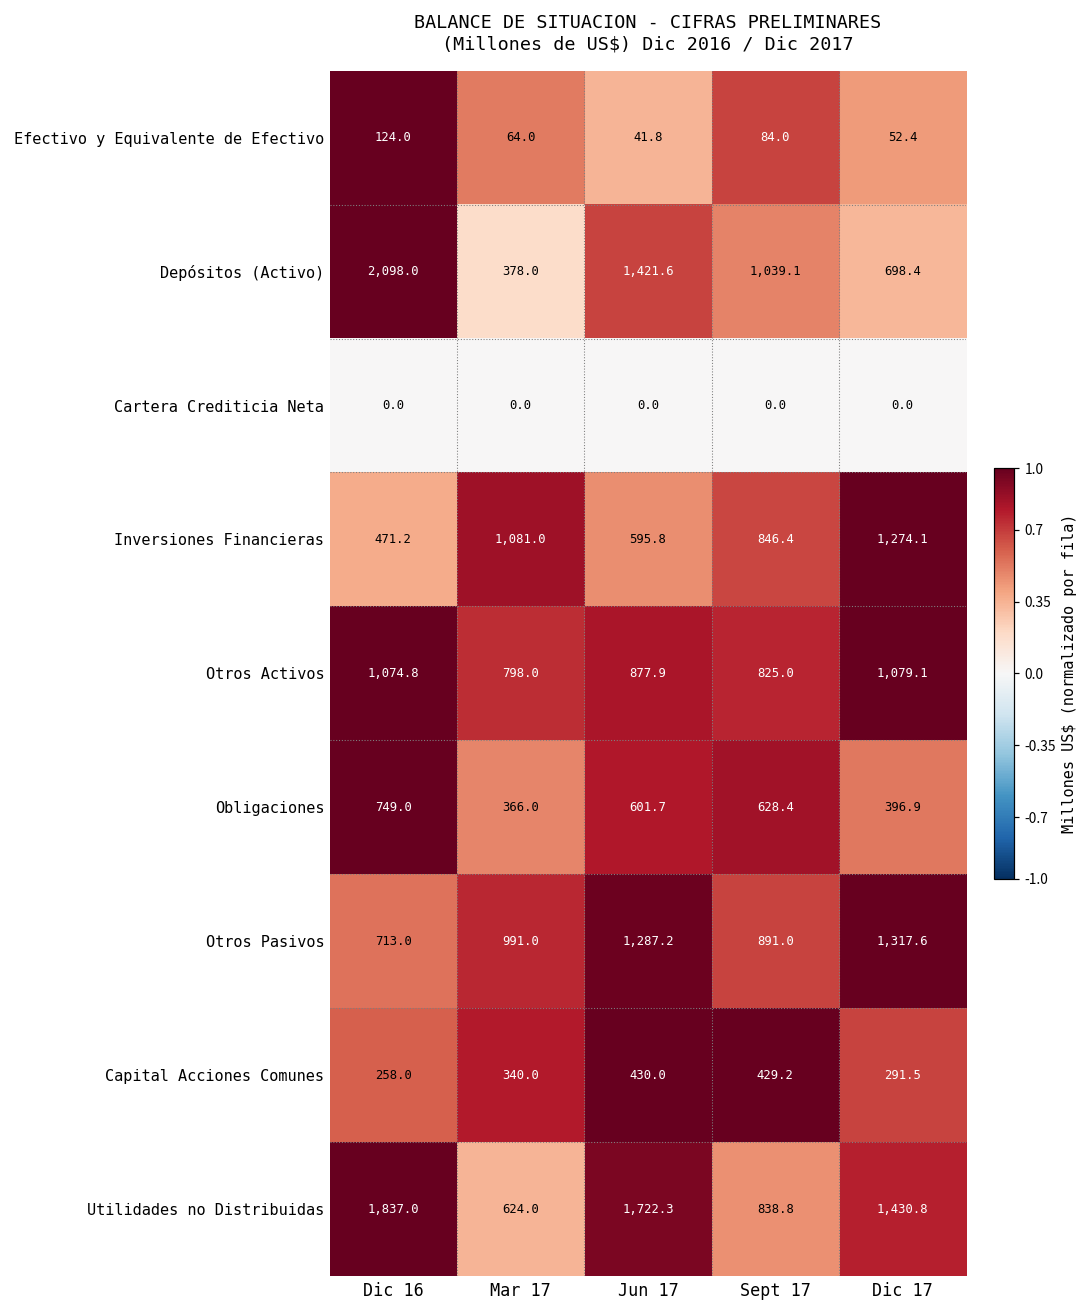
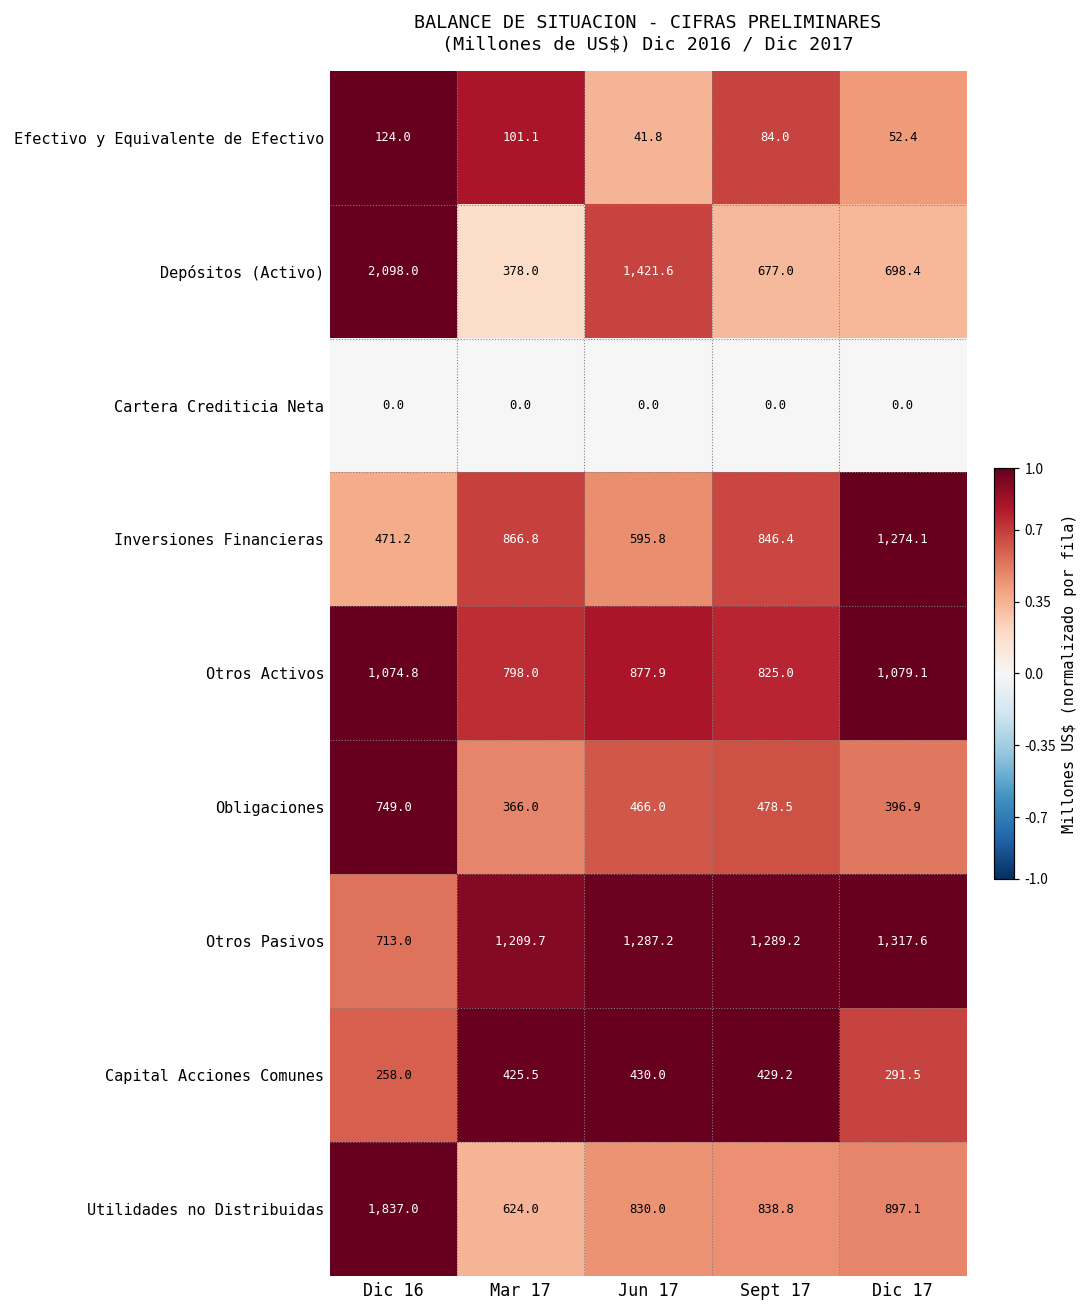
Efectivo y Equivalente de Efectivo, Mar 17: 64.0 -> 101.1
Depósitos (Activo), Sept 17: 1,039.1 -> 677.0
Inversiones Financieras, Mar 17: 1,081.0 -> 866.8
Obligaciones, Jun 17: 601.7 -> 466.0
Obligaciones, Sept 17: 628.4 -> 478.5
Otros Pasivos, Mar 17: 991.0 -> 1,209.7
Otros Pasivos, Sept 17: 891.0 -> 1,289.2
Capital Acciones Comunes, Mar 17: 340.0 -> 425.5
Utilidades no Distribuidas, Jun 17: 1,722.3 -> 830.0
Utilidades no Distribuidas, Dic 17: 1,430.8 -> 897.1
